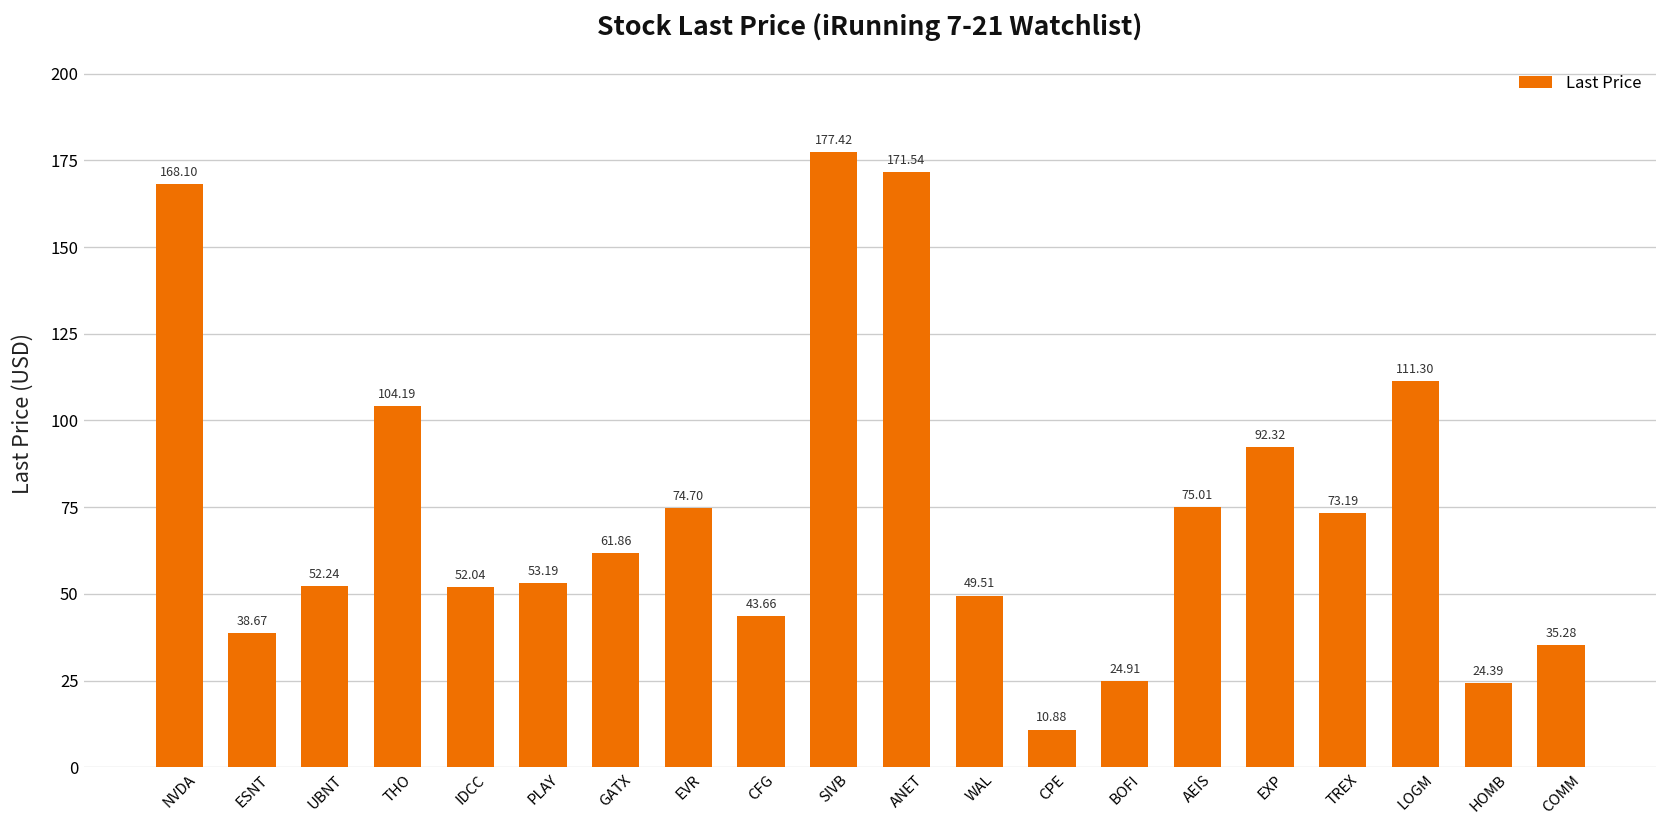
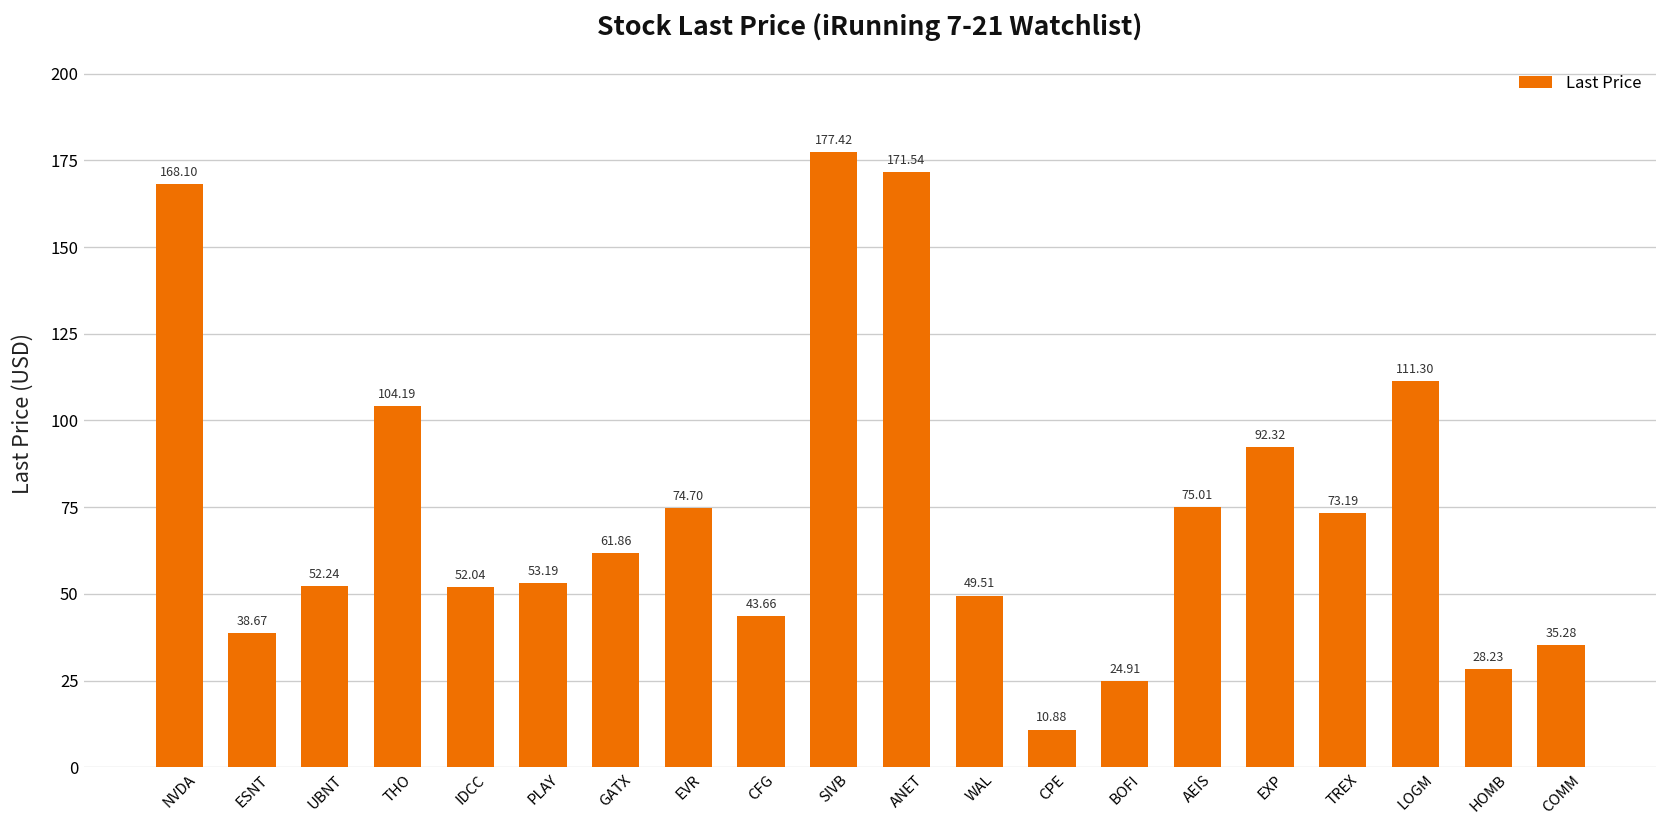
HOMB: 24.39 -> 28.23
